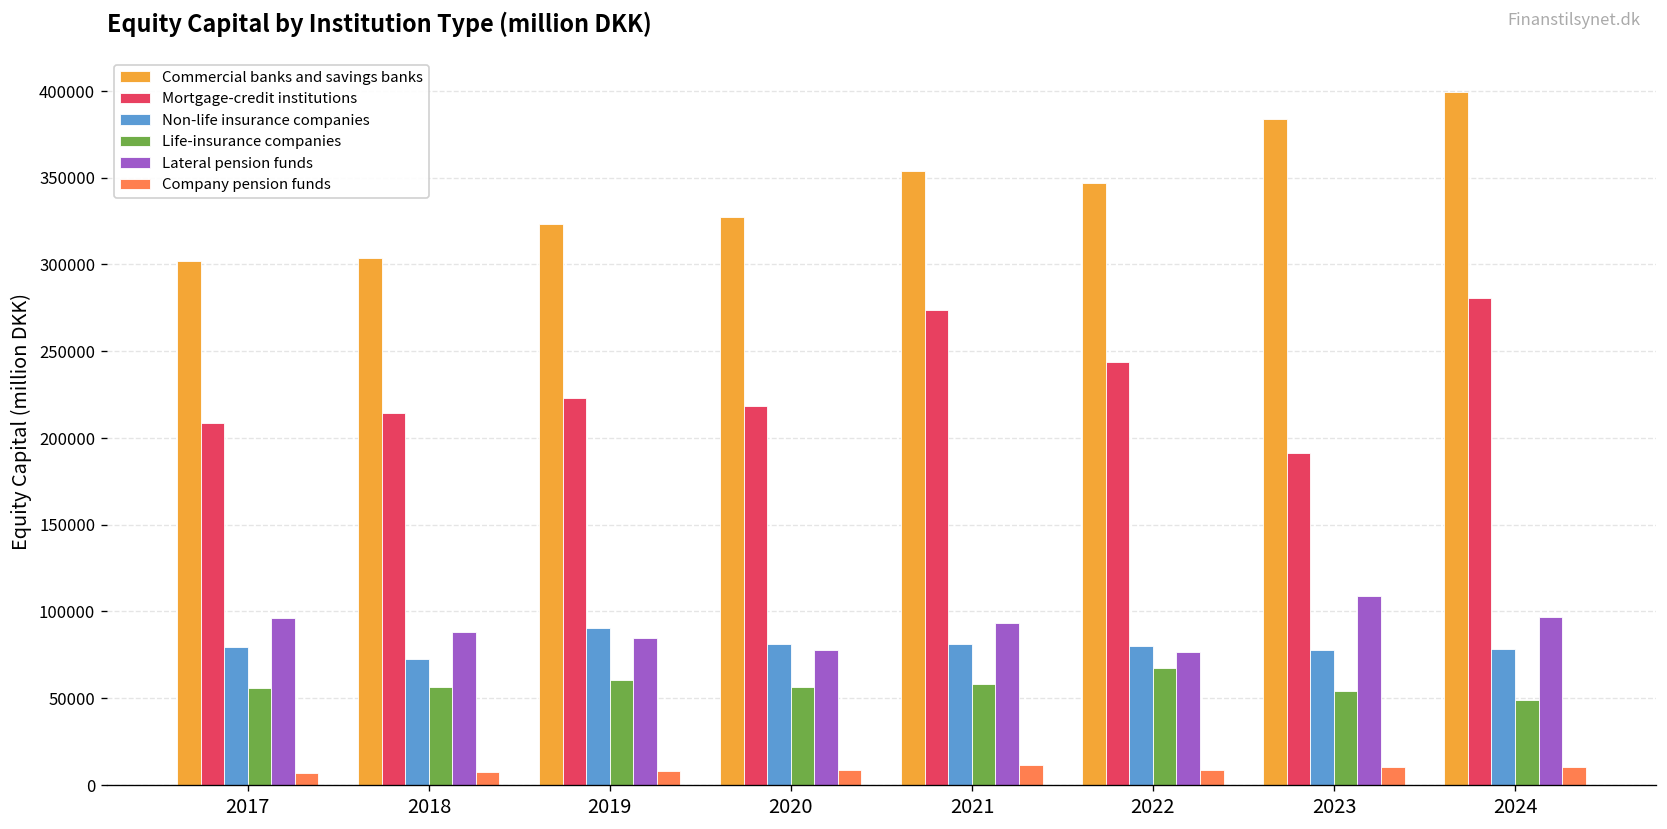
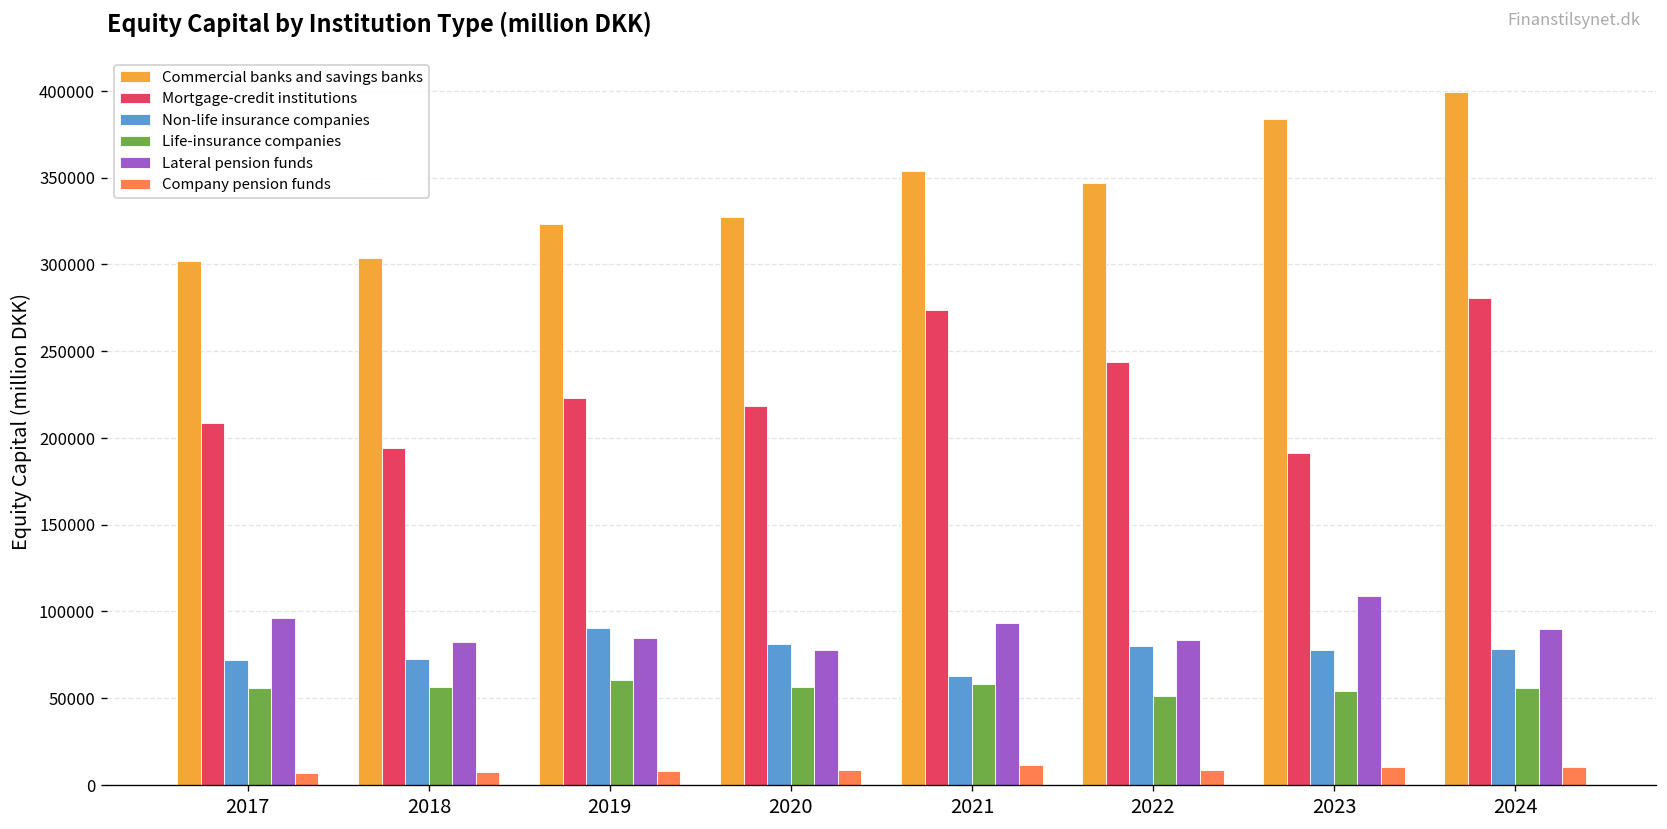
Non-life insurance companies, 2017: 80000 -> 72000
Mortgage-credit institutions, 2018: 214000 -> 194000
Lateral pension funds, 2018: 88000 -> 82000
Non-life insurance companies, 2021: 82000 -> 63000
Life-insurance companies, 2022: 68000 -> 51000
Lateral pension funds, 2022: 76000 -> 84000
Life-insurance companies, 2024: 49000 -> 56000
Lateral pension funds, 2024: 97000 -> 90000
